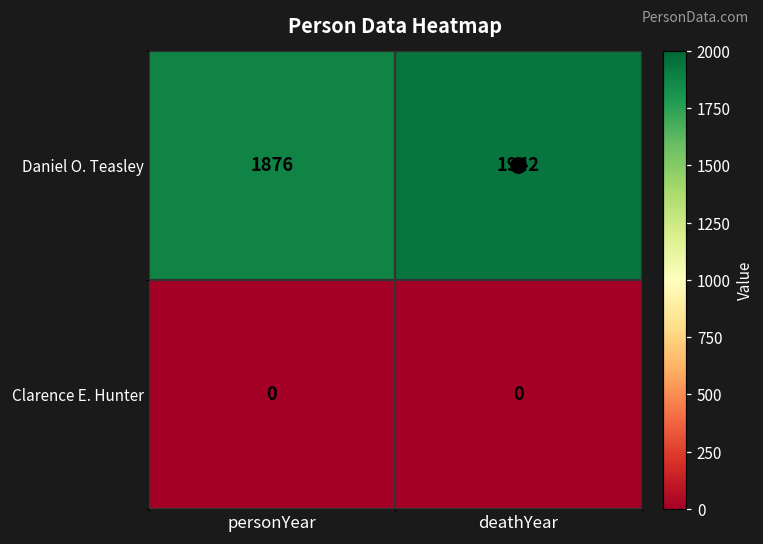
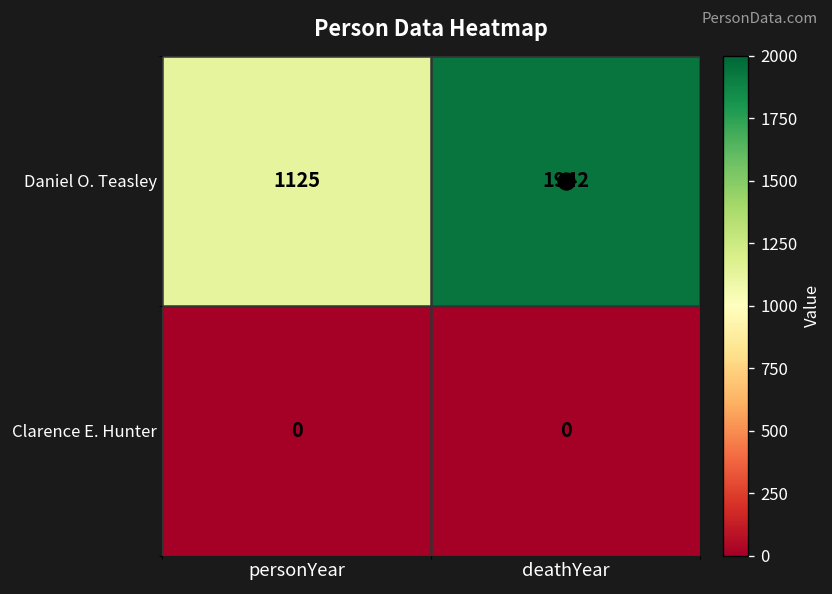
Daniel O. Teasley, personYear: 1876 -> 1125
